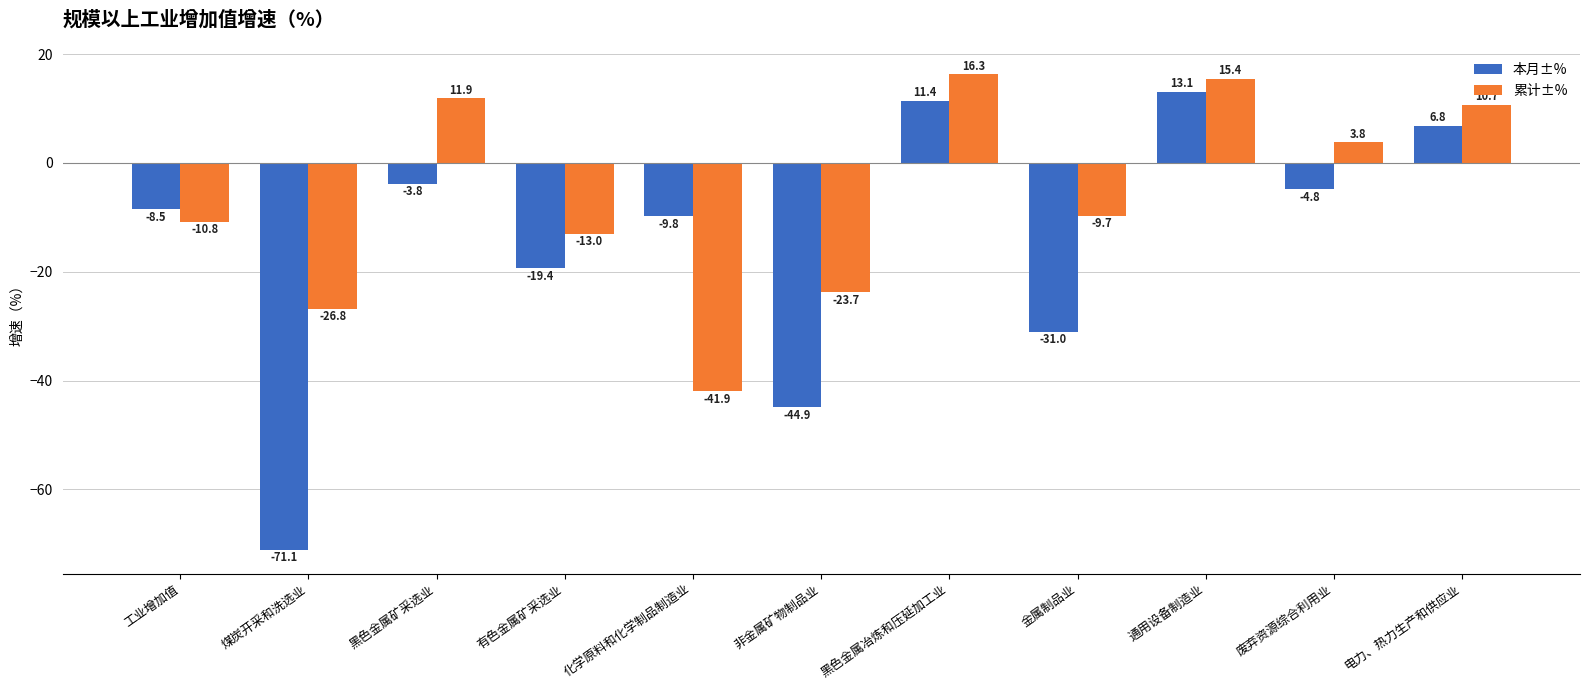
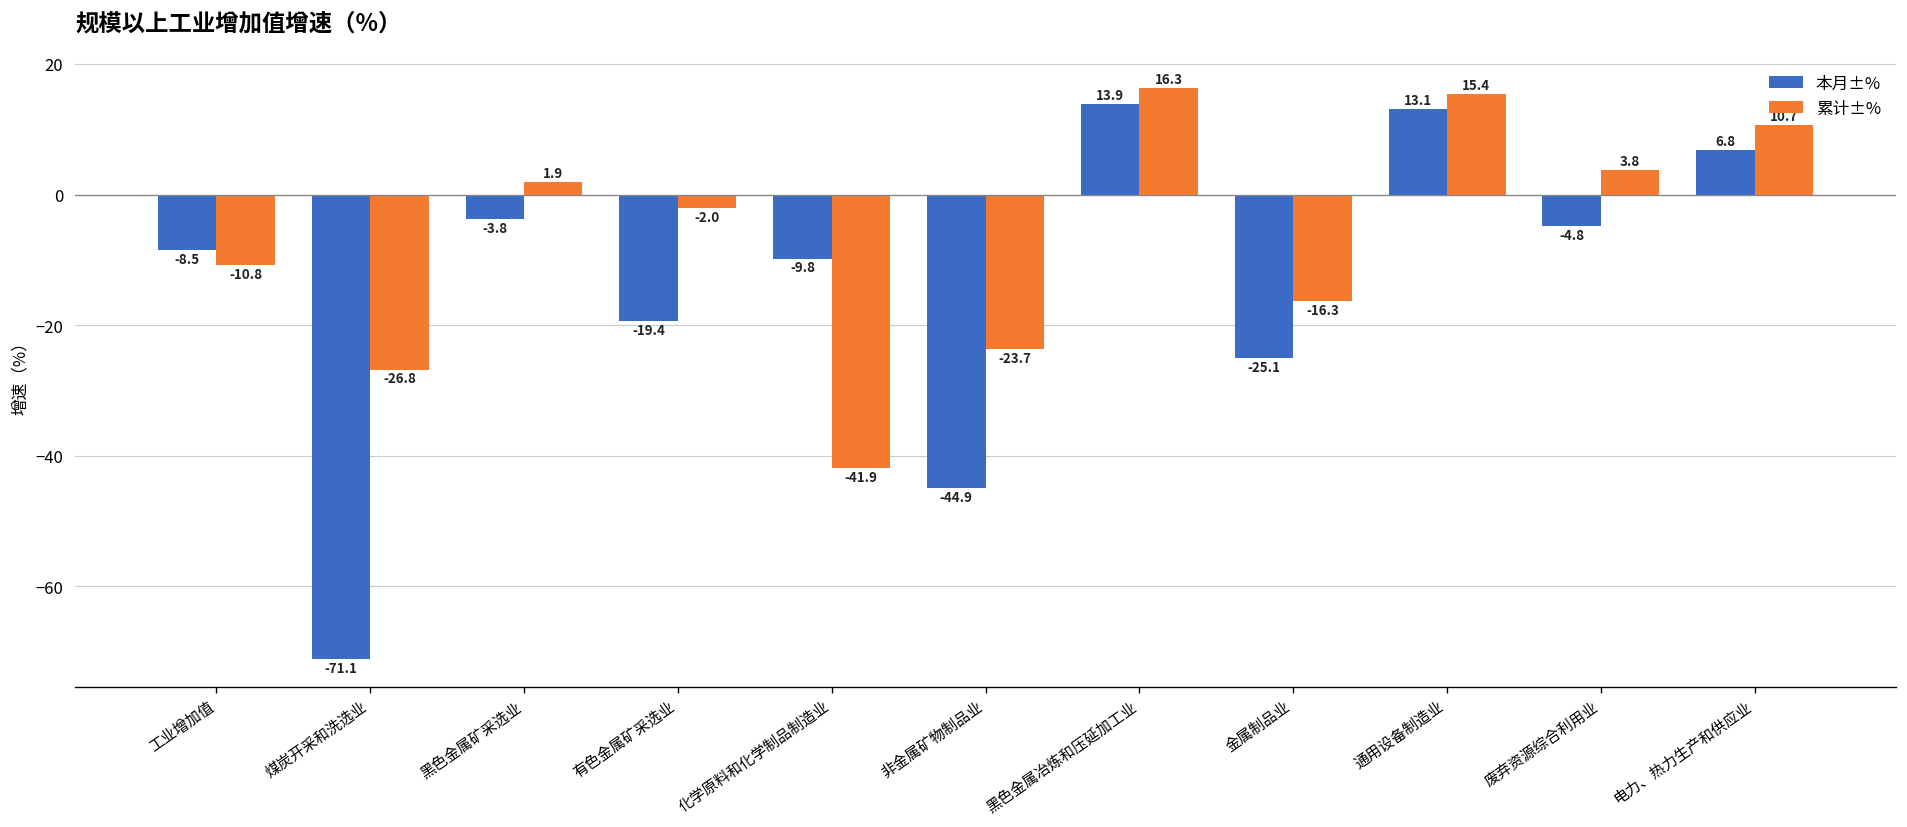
累计±%, 黑色金属矿采选业: 11.9 -> 1.9
累计±%, 有色金属矿采选业: -13.0 -> -2.0
本月±%, 黑色金属冶炼和压延加工业: 11.4 -> 13.9
本月±%, 金属制品业: -31.0 -> -25.1
累计±%, 金属制品业: -9.7 -> -16.3
